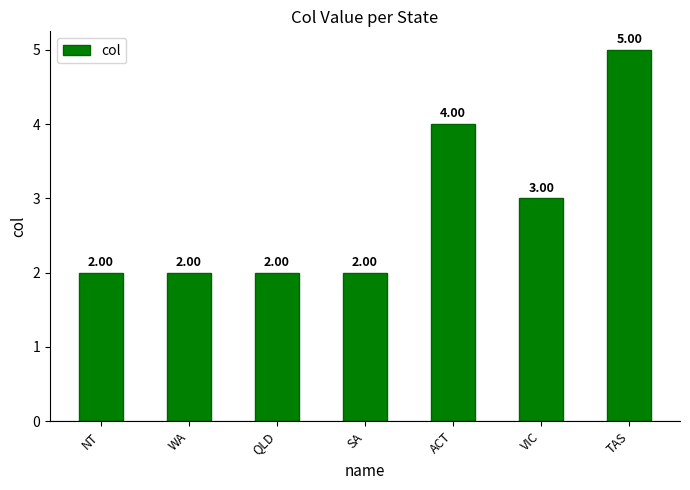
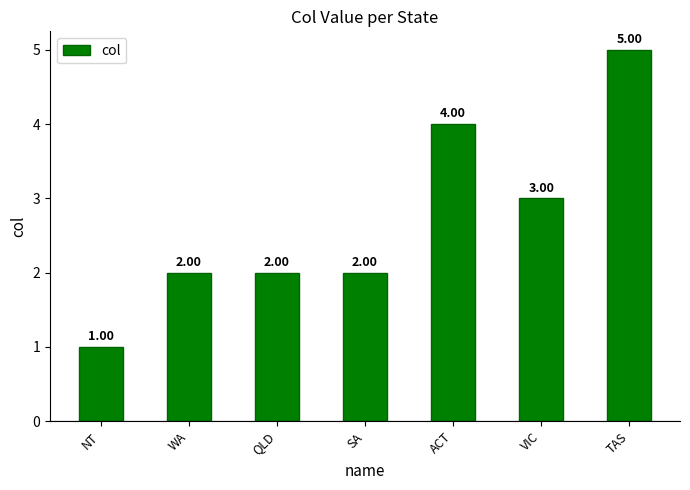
NT: 2.00 -> 1.00
